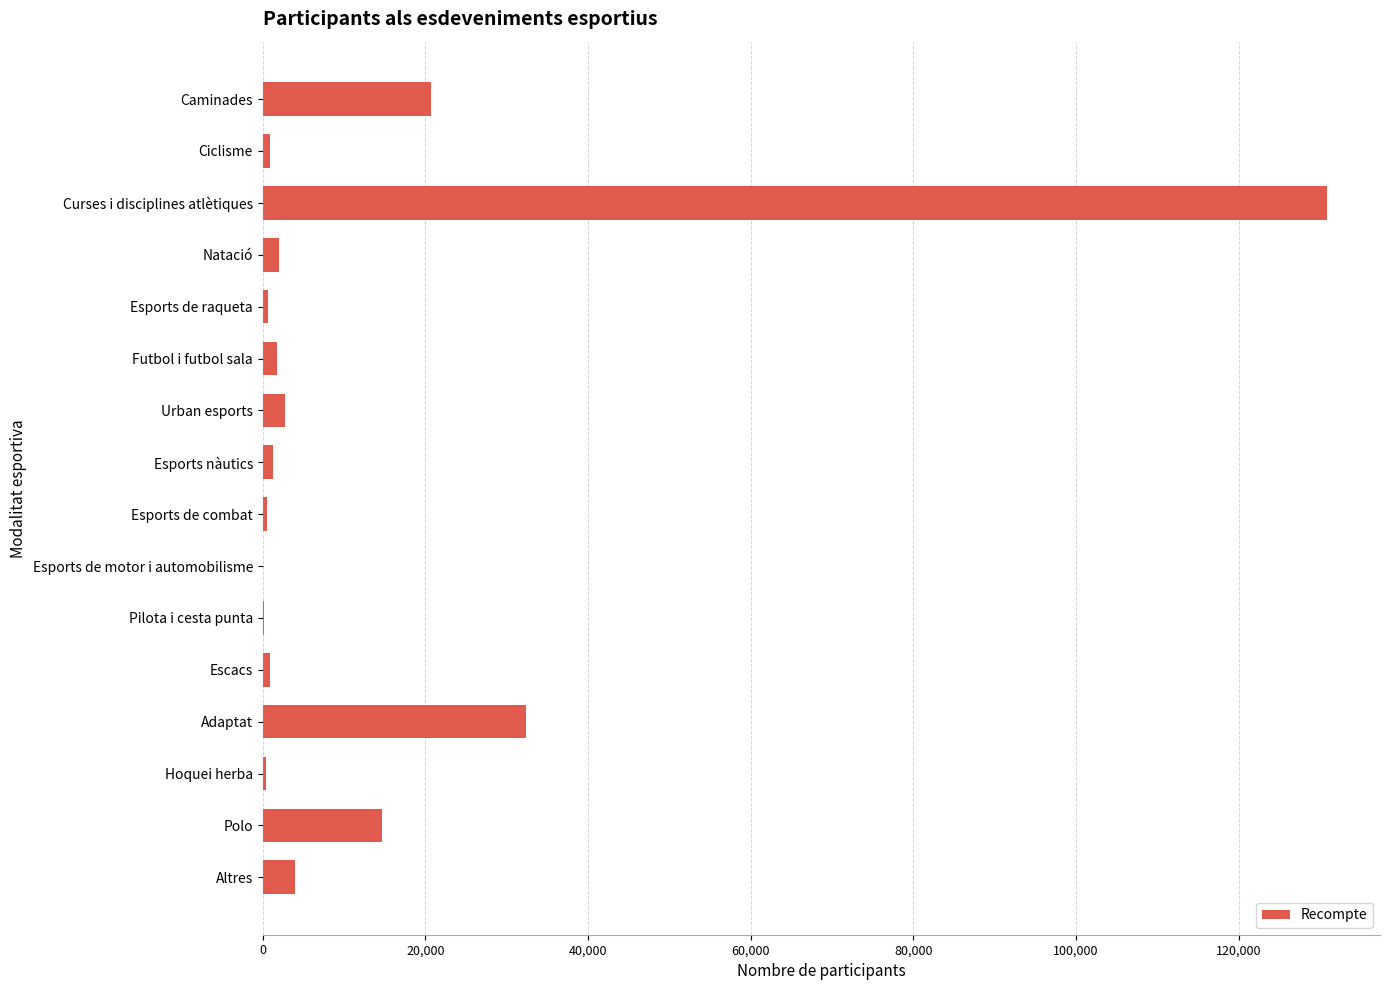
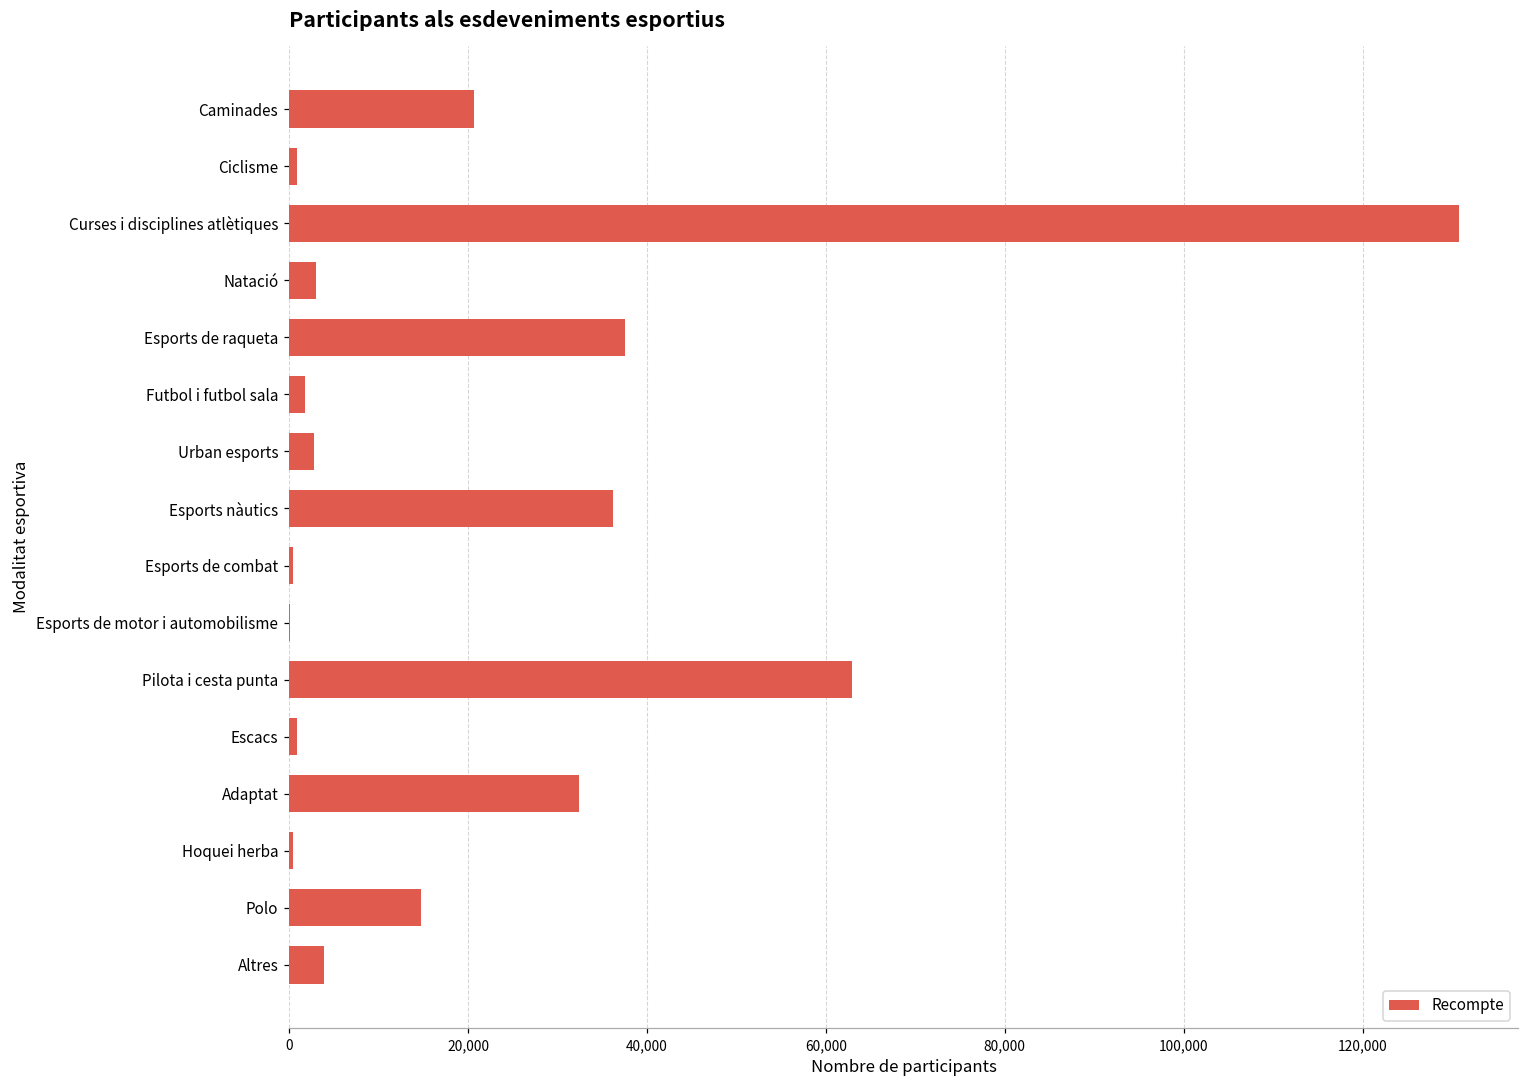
Natació: 2,000 -> 3,000
Esports de raqueta: 1,000 -> 38,000
Esports nàutics: 1,000 -> 36,000
Pilota i cesta punta: 0 -> 63,000
